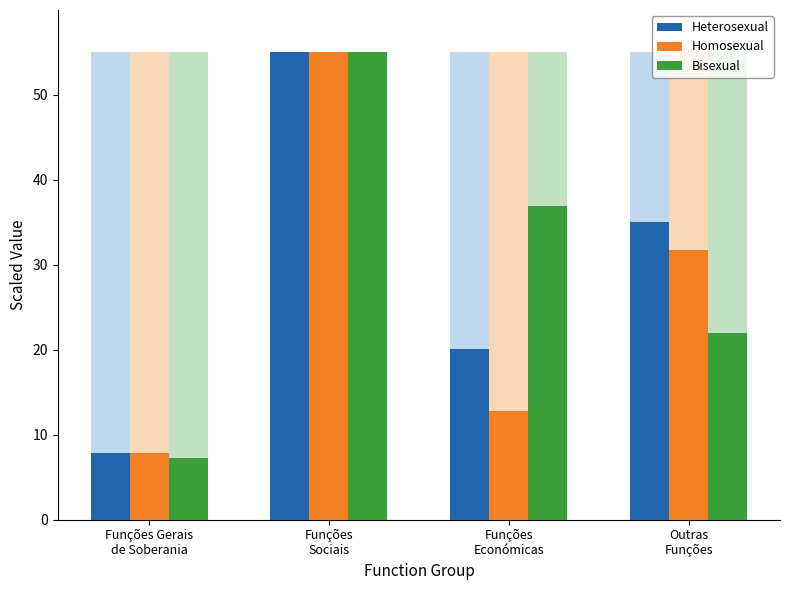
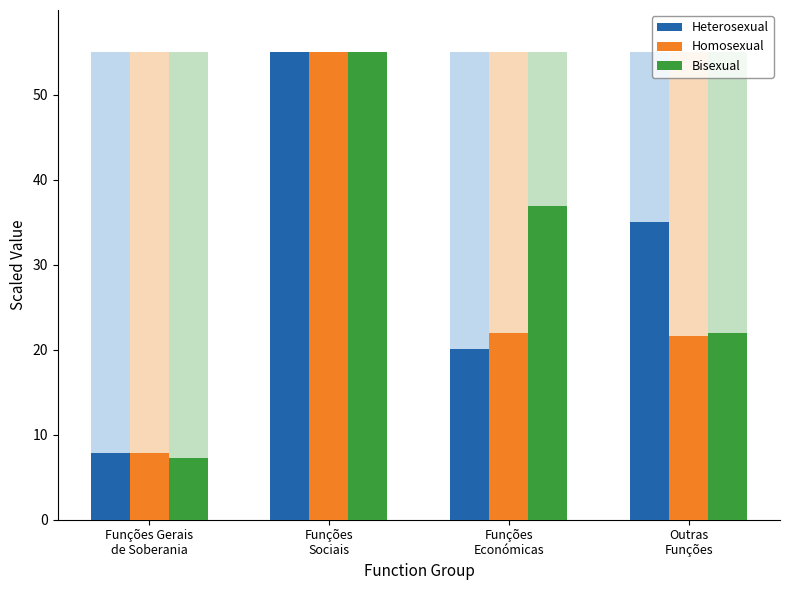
Homosexual, Funções Económicas: 13 -> 22
Homosexual, Outras Funções: 32 -> 22
